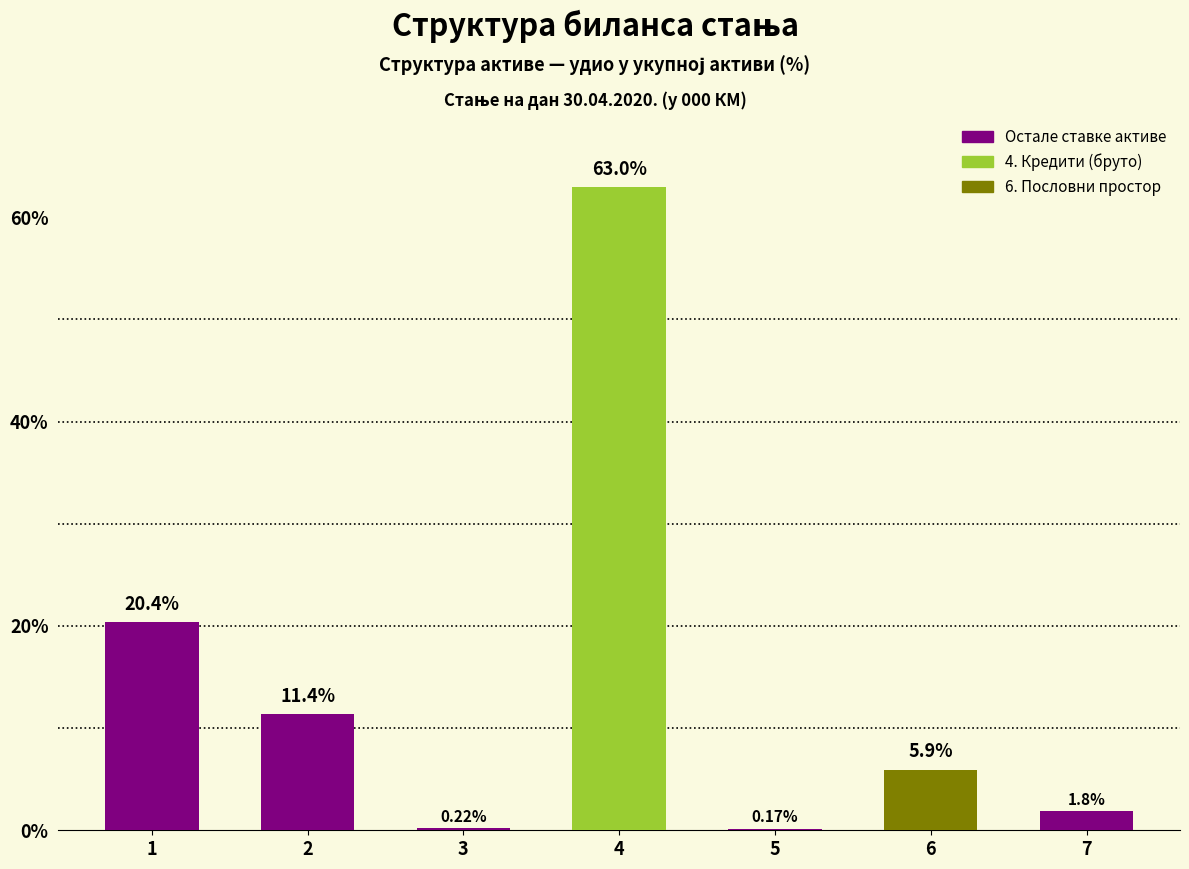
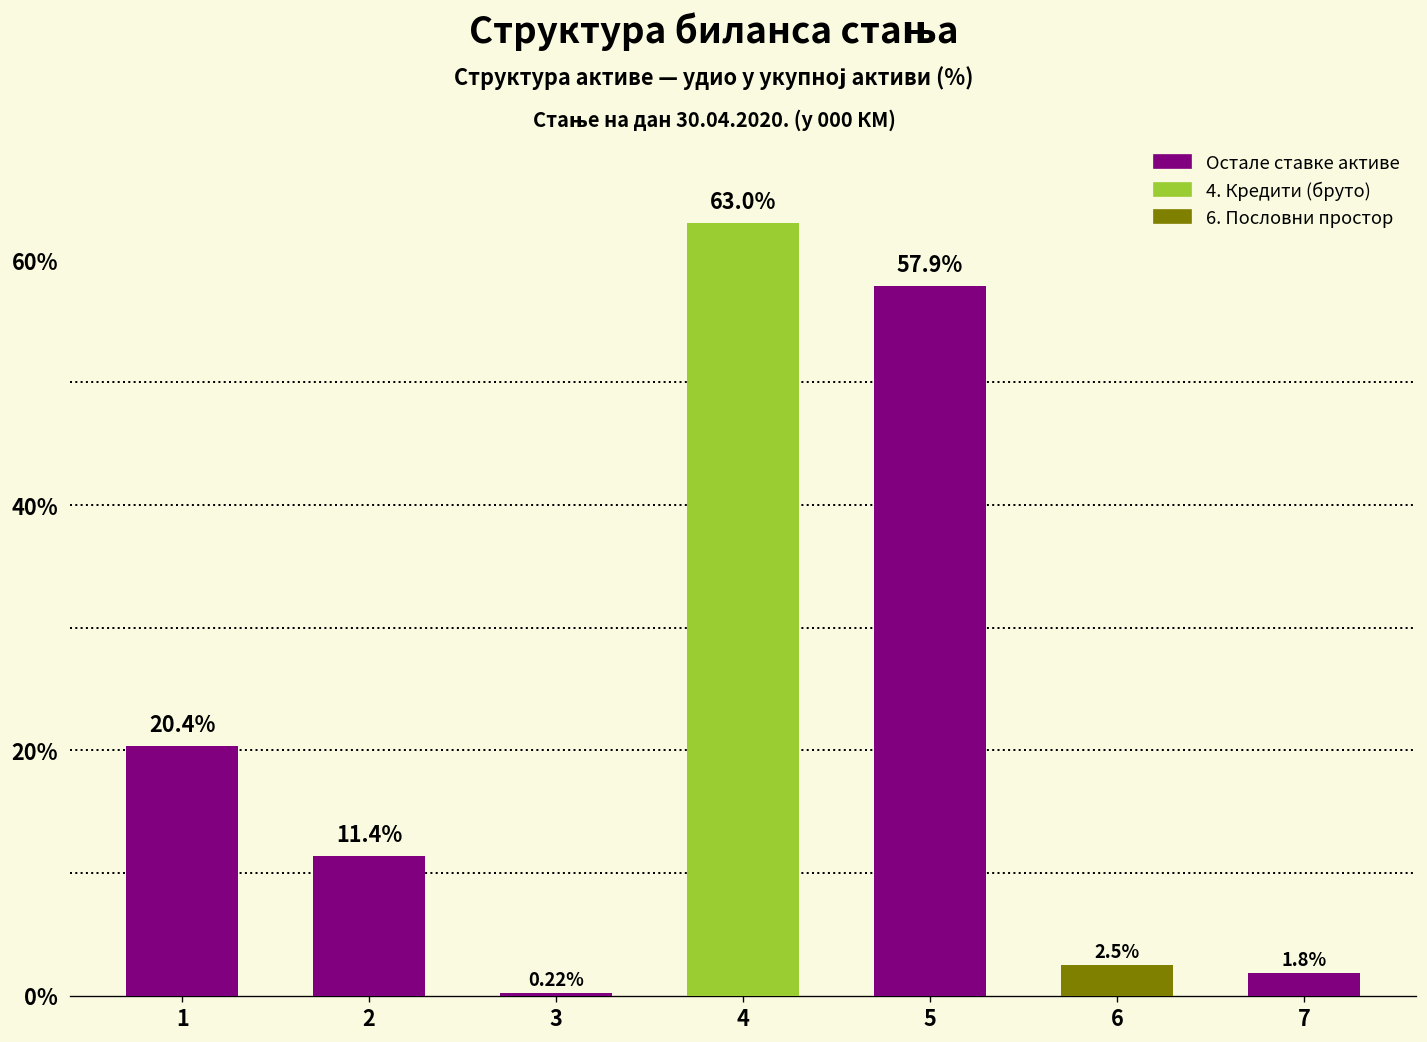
5: 0.17% -> 57.9%
6: 5.9% -> 2.5%
